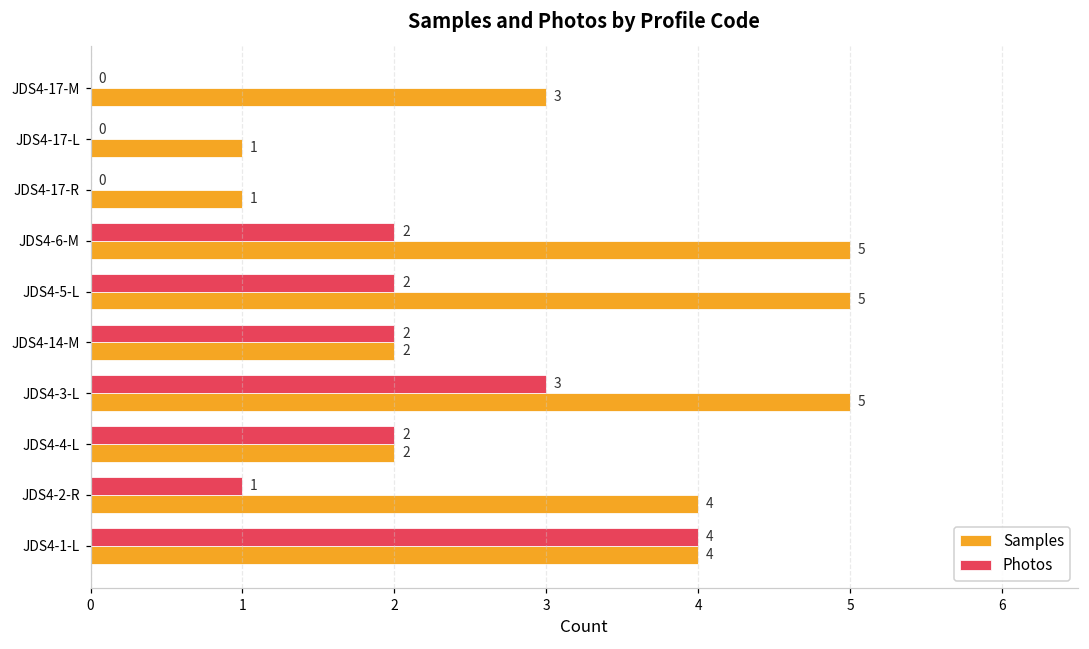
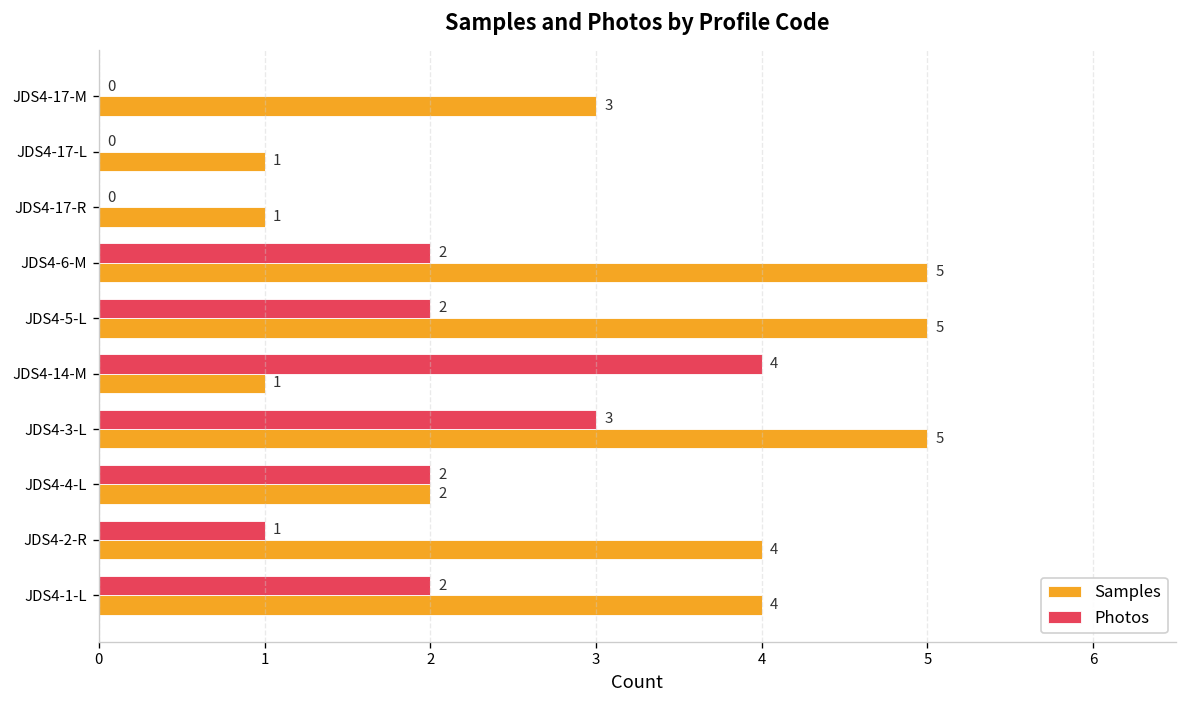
Photos, JDS4-14-M: 2 -> 4
Samples, JDS4-14-M: 2 -> 1
Photos, JDS4-1-L: 4 -> 2
